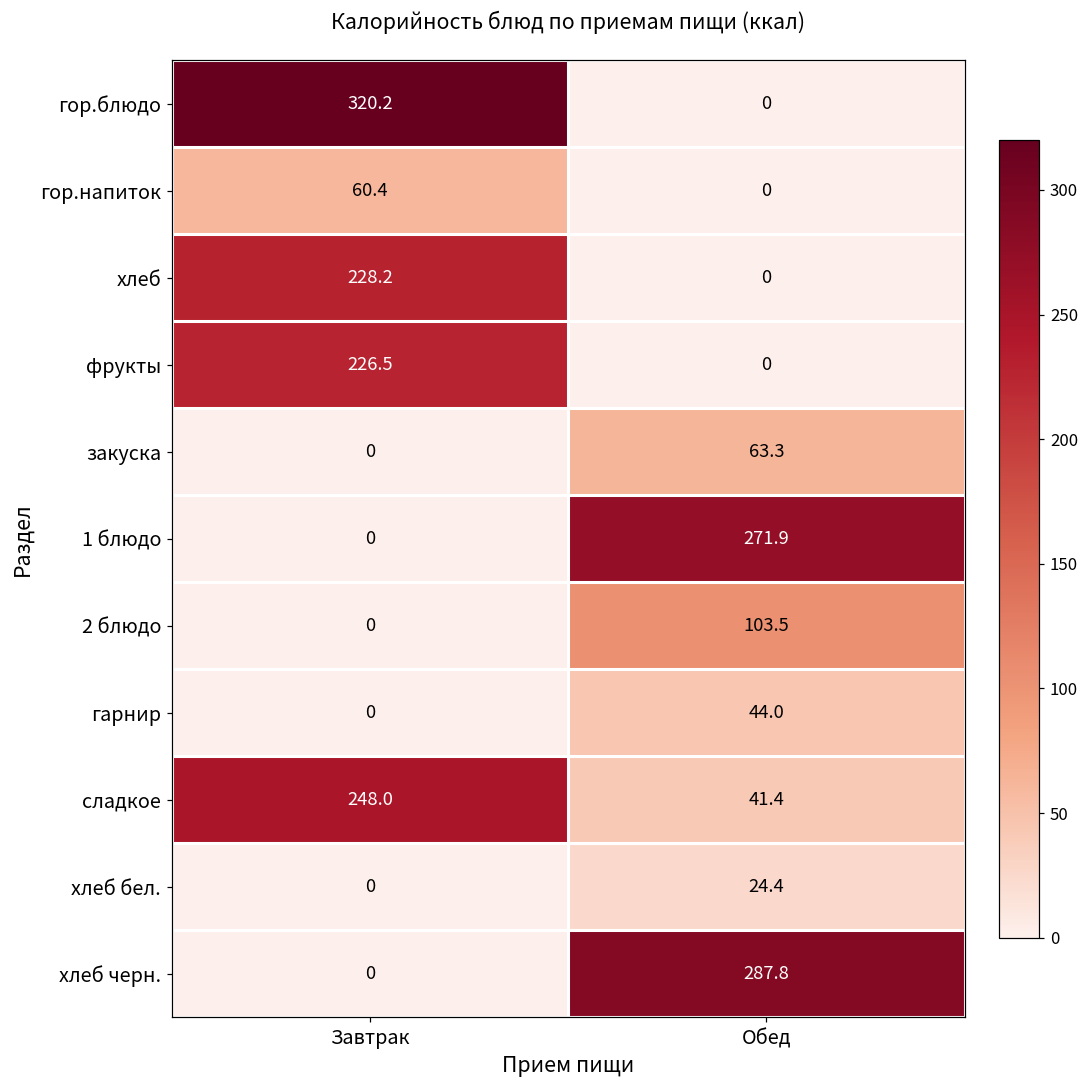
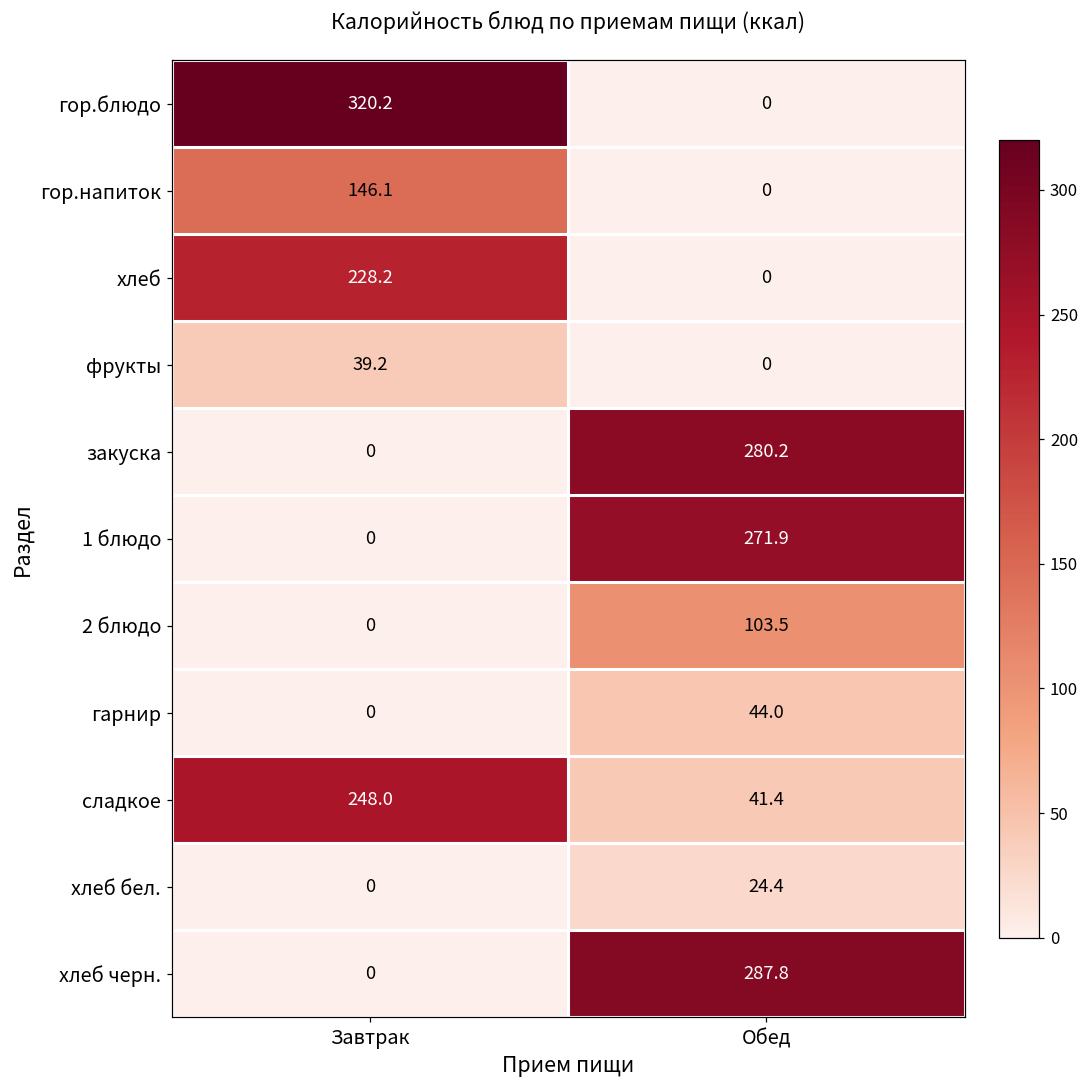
гор.напиток, Завтрак: 60.4 -> 146.1
фрукты, Завтрак: 226.5 -> 39.2
закуска, Обед: 63.3 -> 280.2
